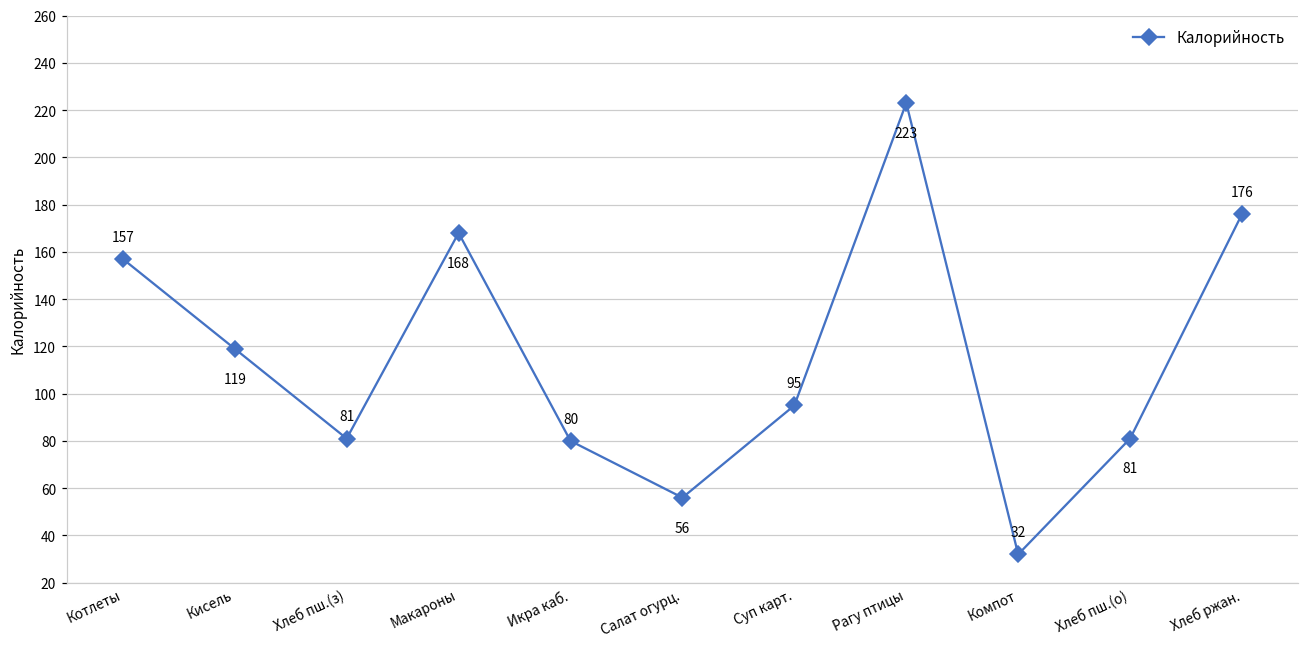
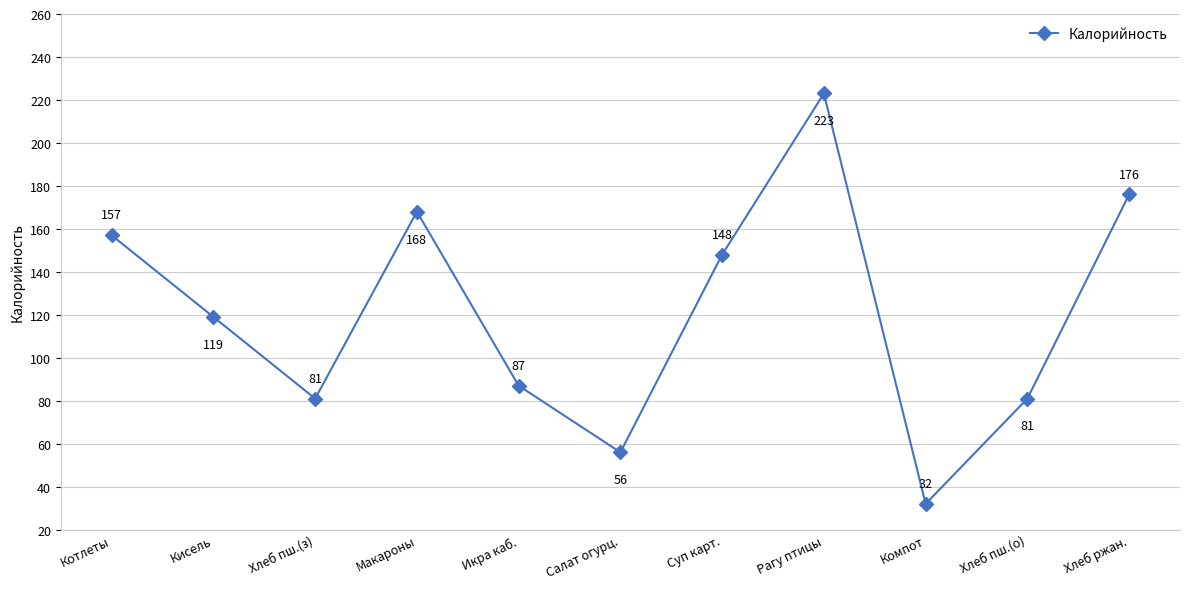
Икра каб.: 80 -> 87
Суп карт.: 95 -> 148
